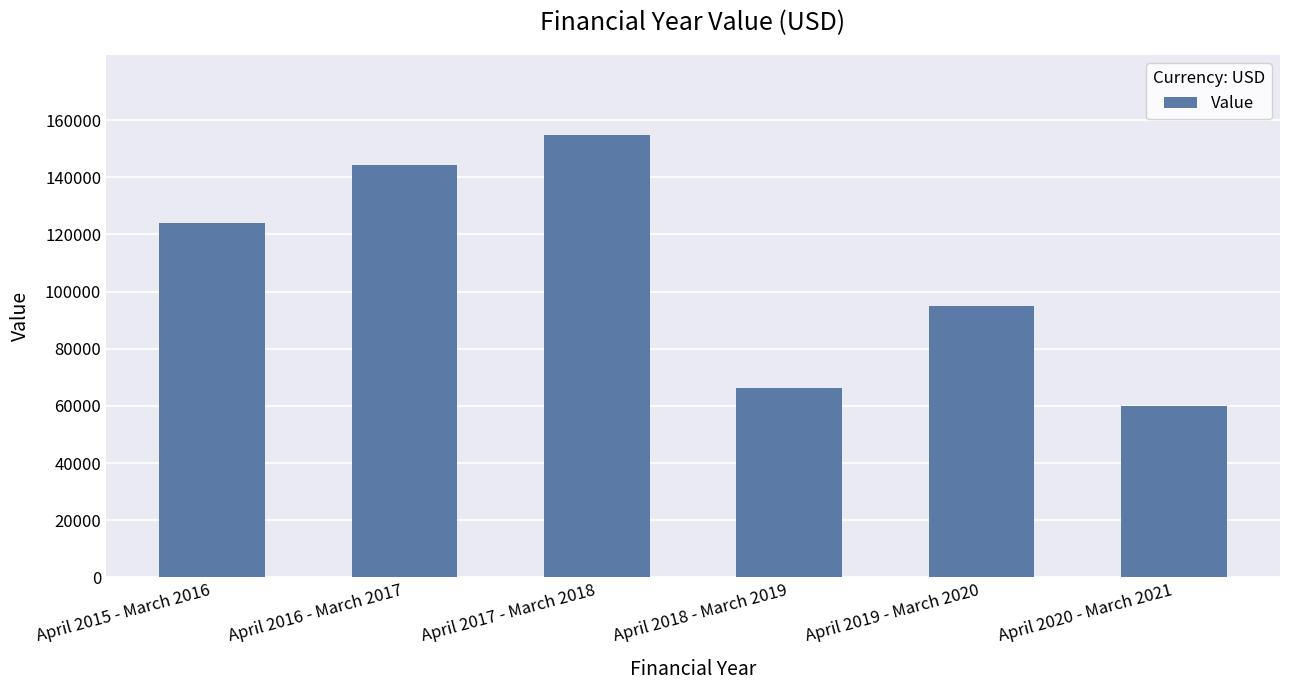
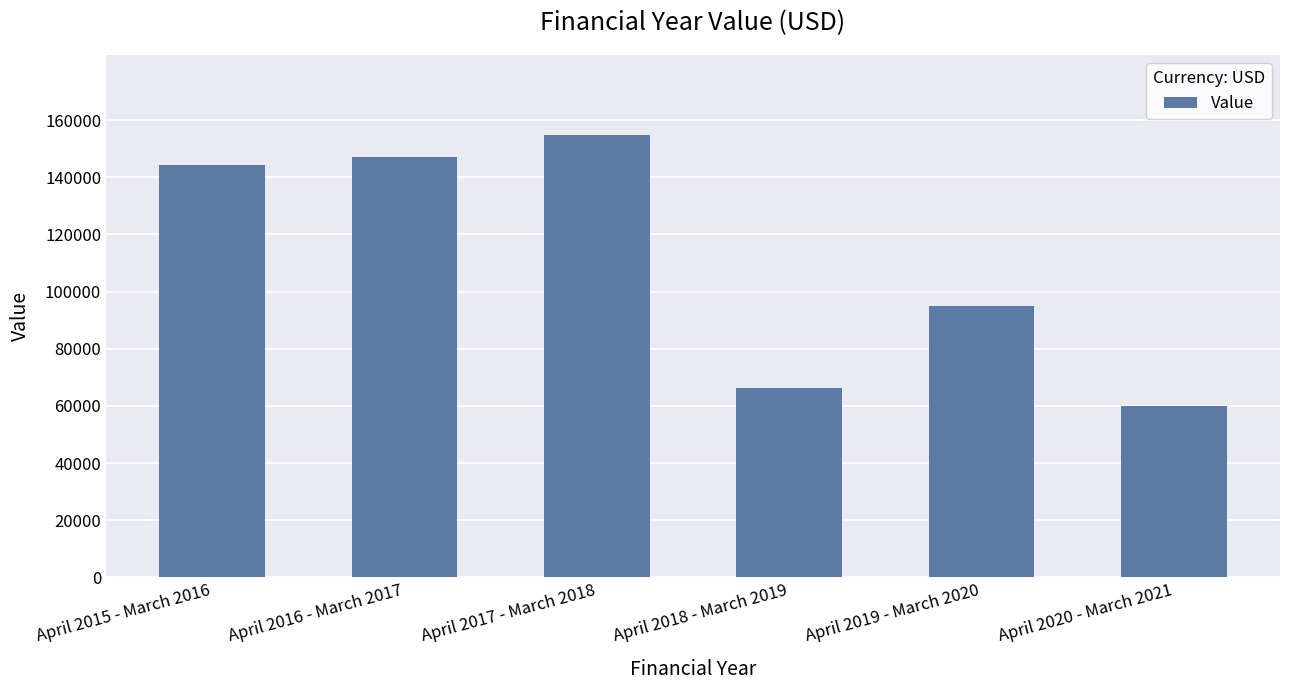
April 2015 - March 2016: 124000 -> 144000
April 2016 - March 2017: 144000 -> 147000
